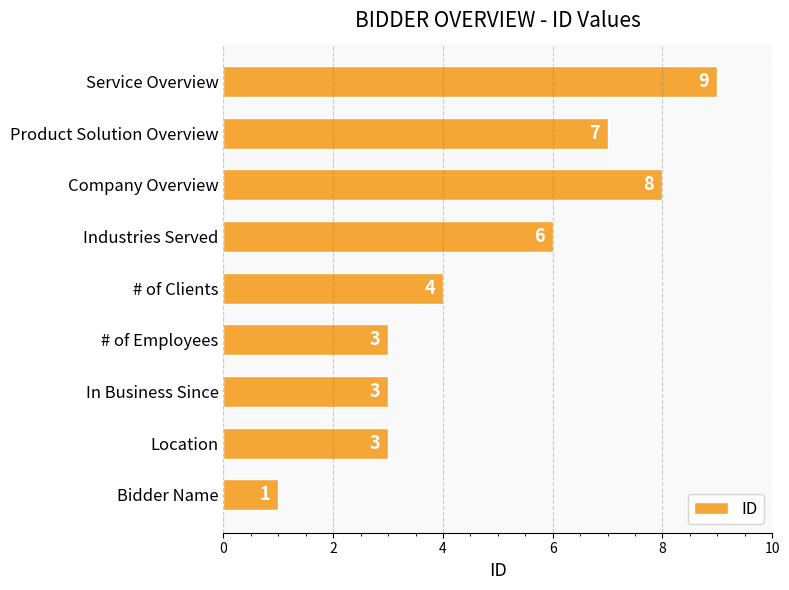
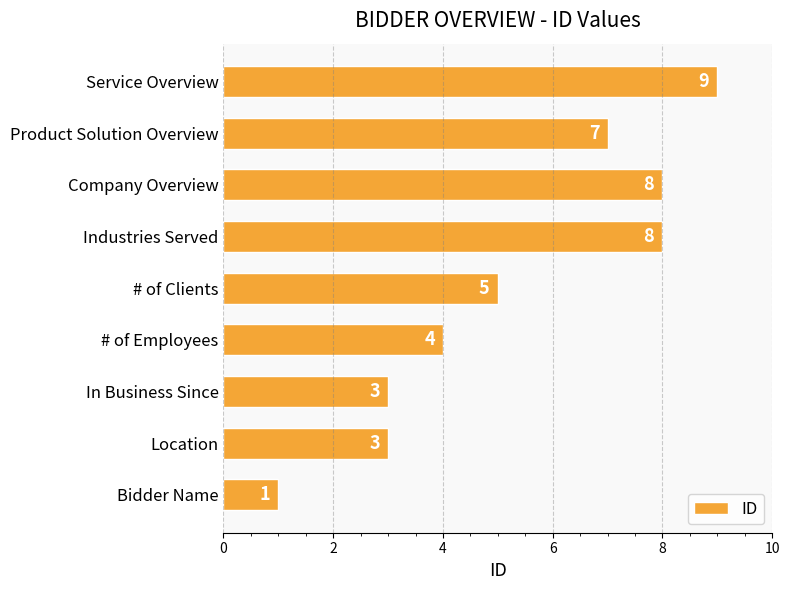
Industries Served: 6 -> 8
# of Clients: 4 -> 5
# of Employees: 3 -> 4
